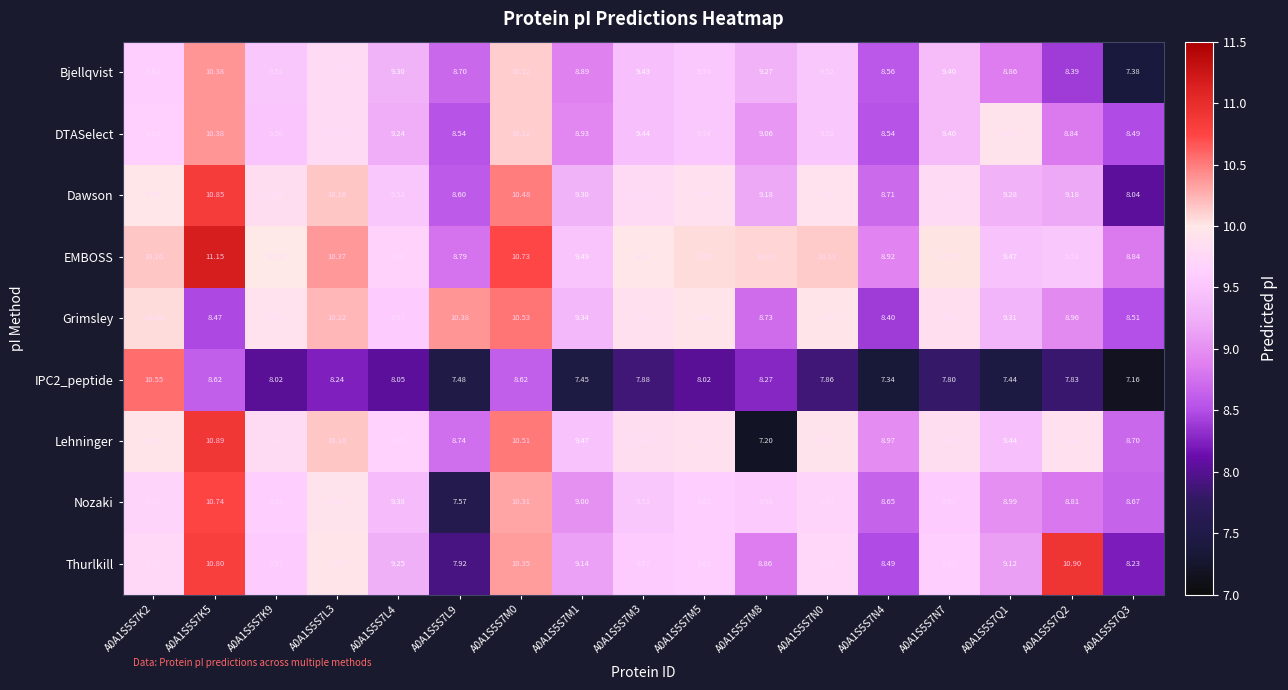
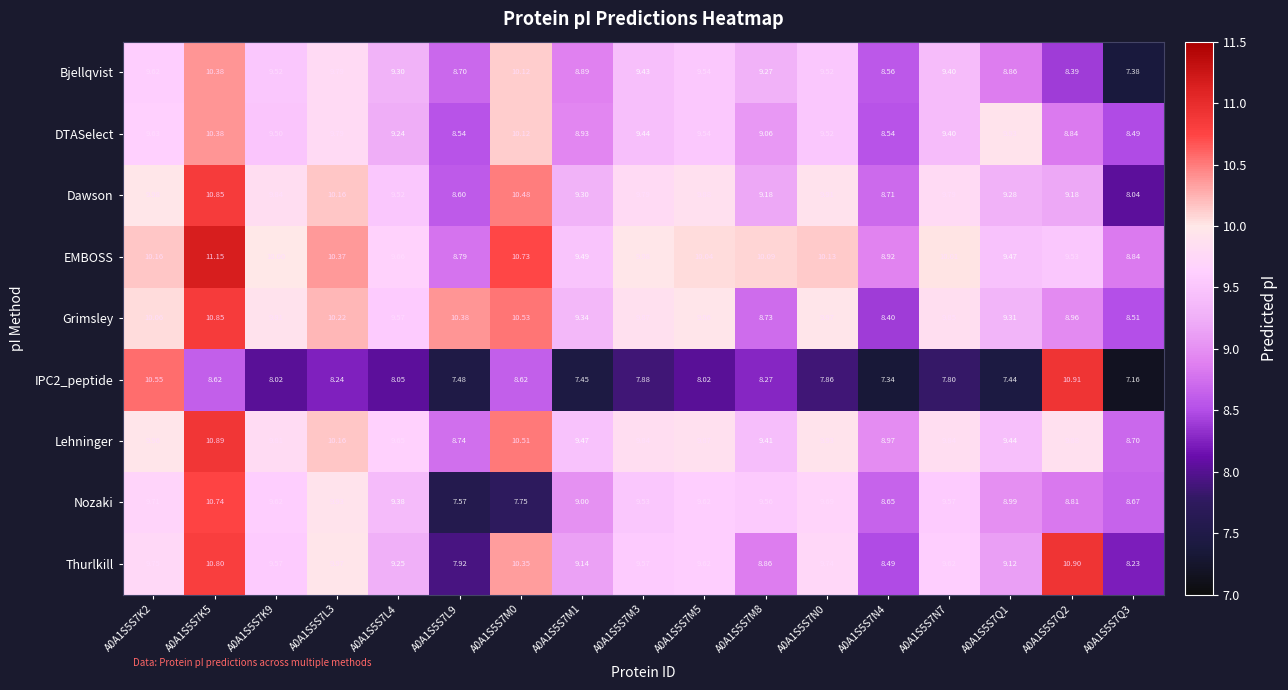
Grimsley, A0A1S5S7K5: 8.47 -> 10.85
IPC2_peptide, A0A1S5S7Q2: 7.83 -> 10.91
Lehninger, A0A1S5S7M8: 7.20 -> 9.41
Nozaki, A0A1S5S7M0: 10.31 -> 7.75
